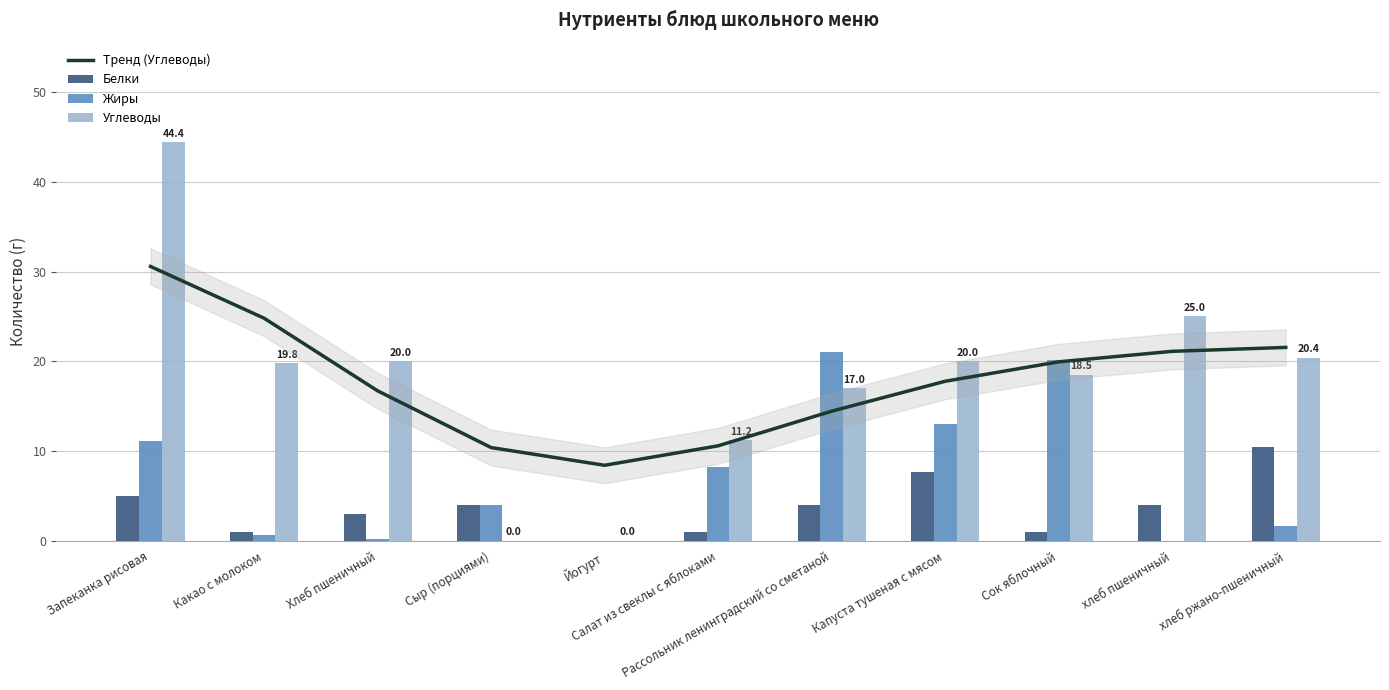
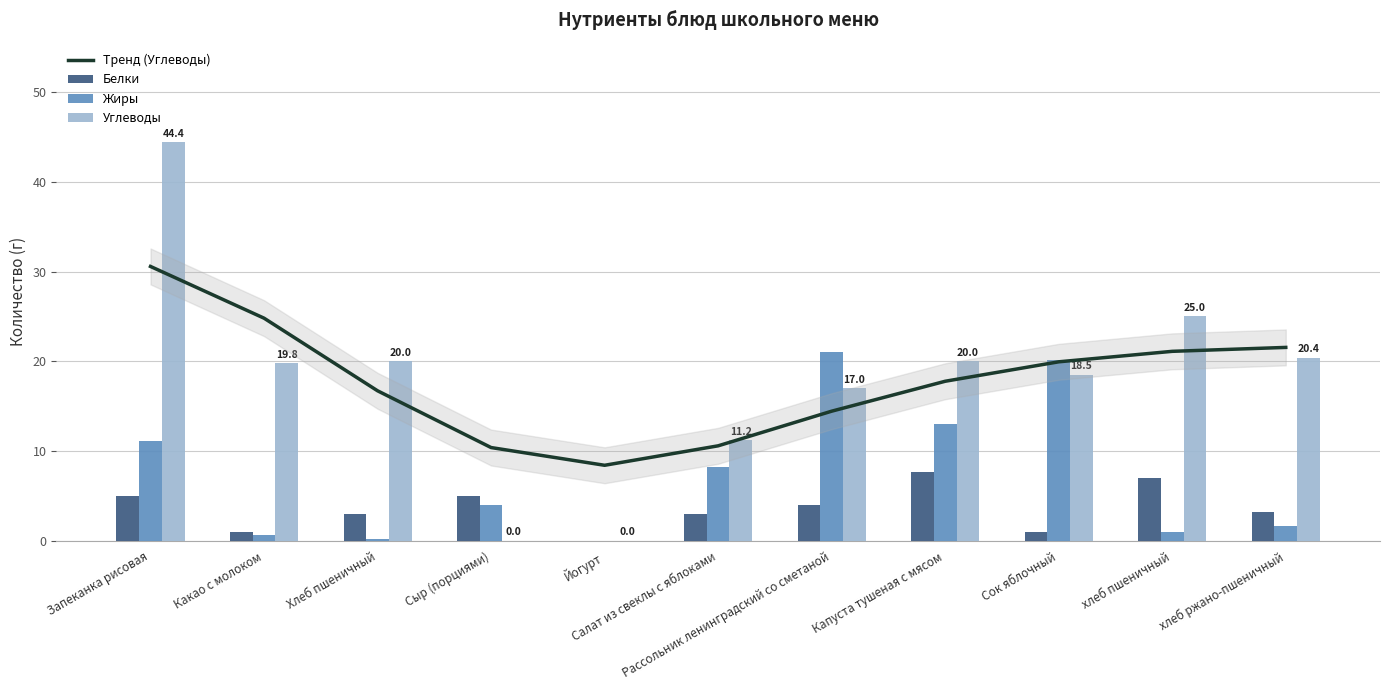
Белки, Сыр (порциями): 4 -> 5
Белки, Салат из свеклы с яблоками: 1 -> 3
Белки, хлеб пшеничный: 4 -> 7
Жиры, хлеб пшеничный: 0 -> 1
Белки, хлеб ржано-пшеничный: 11 -> 3
